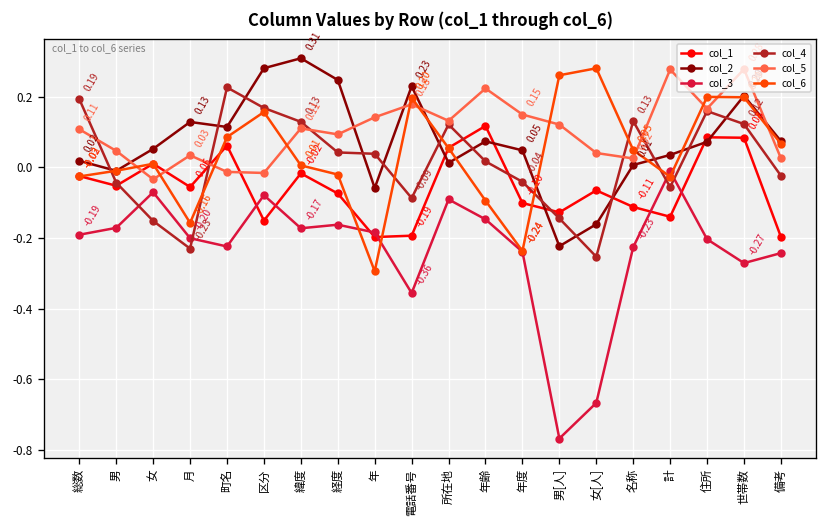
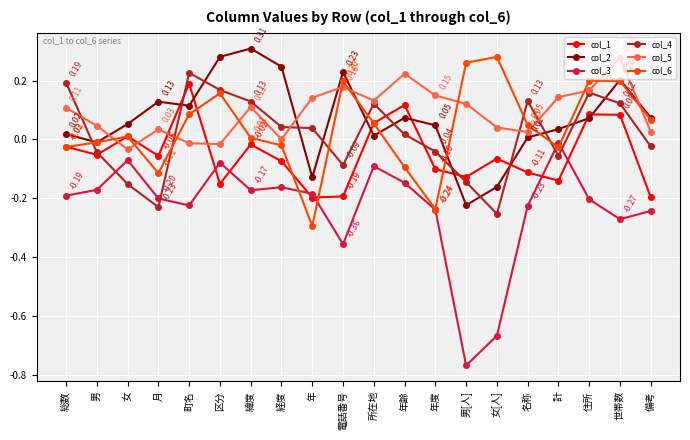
col_6, 月: -0.16 -> -0.11
col_1, 町名: 0.06 -> 0.19
col_5, 経度: 0.09 -> 0.00
col_2, 年: -0.06 -> -0.13
col_5, 計: 0.28 -> 0.14
